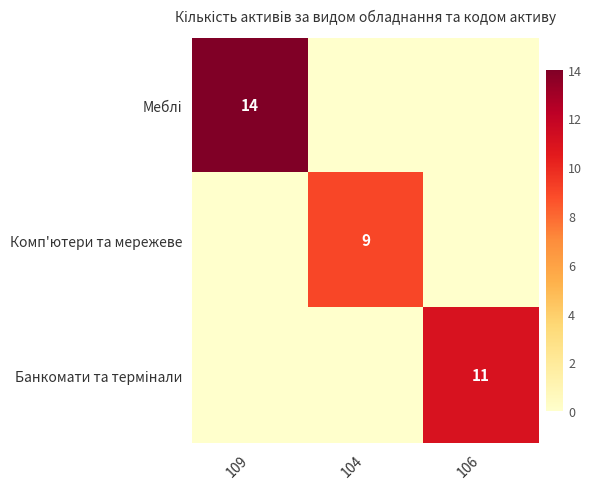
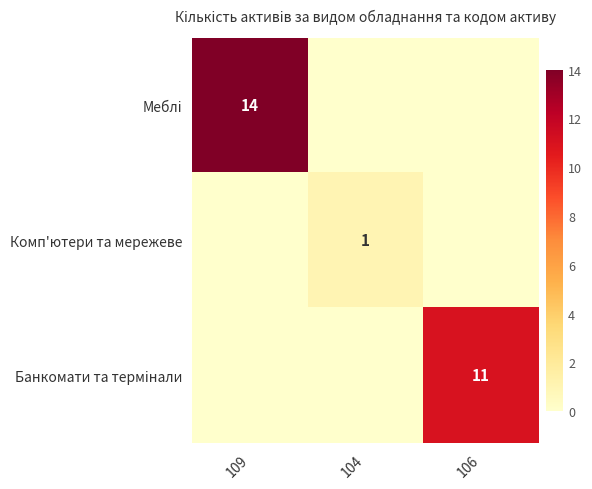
Комп'ютери та мережеве, 104: 9 -> 1
